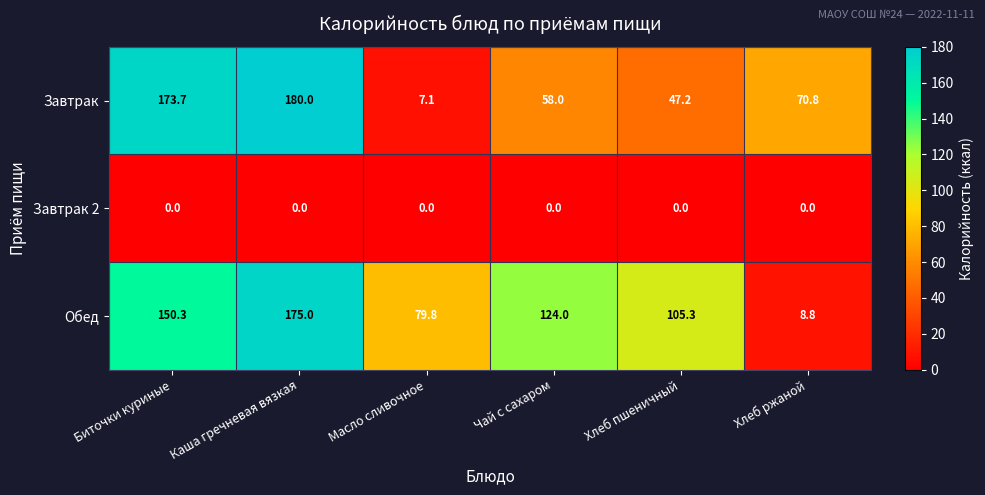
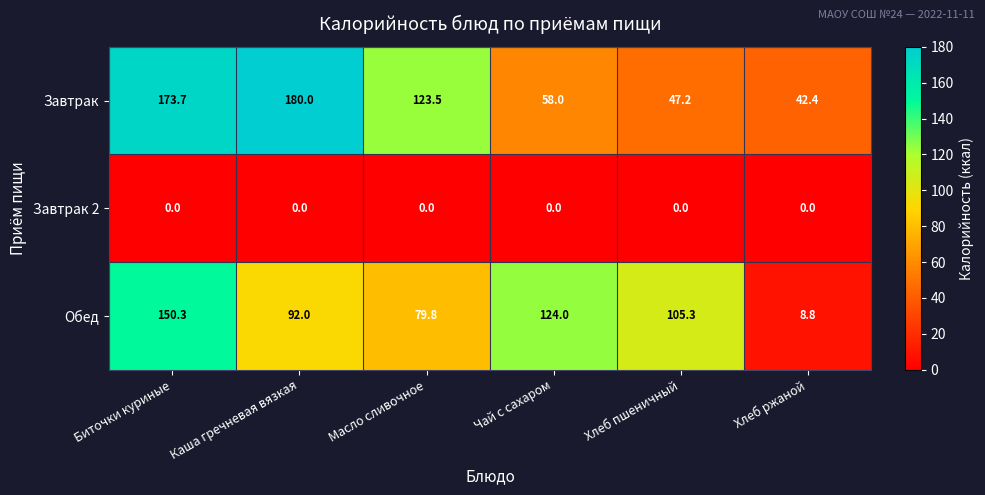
Завтрак, Масло сливочное: 7.1 -> 123.5
Завтрак, Хлеб ржаной: 70.8 -> 42.4
Обед, Каша гречневая вязкая: 175.0 -> 92.0
